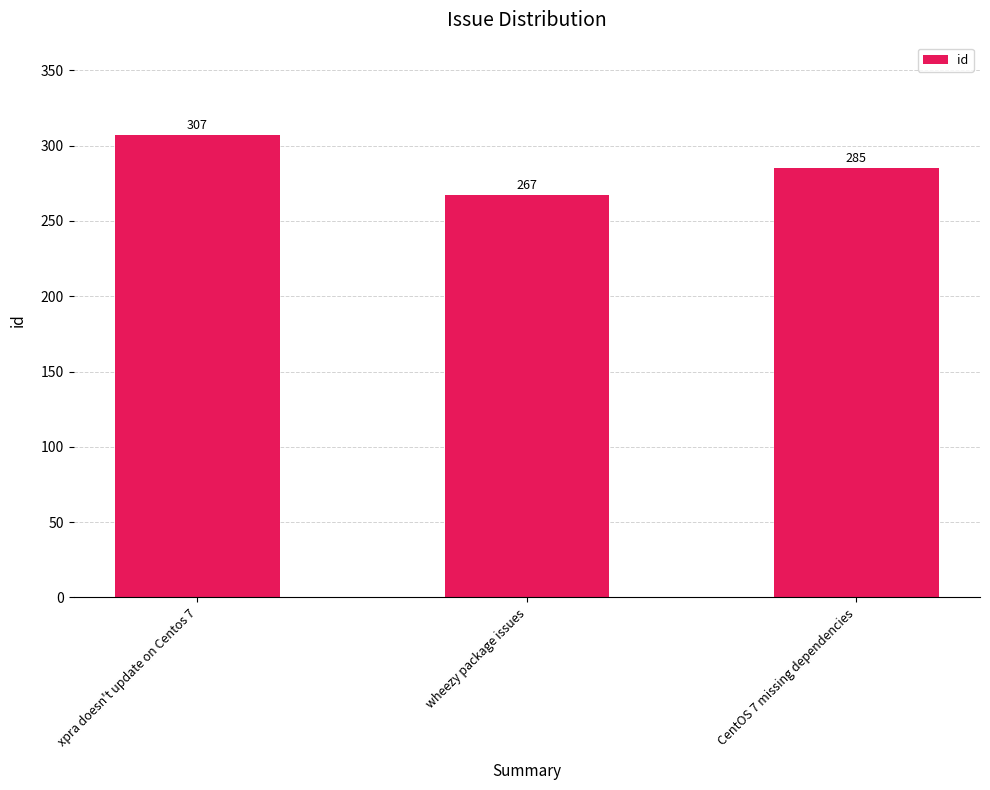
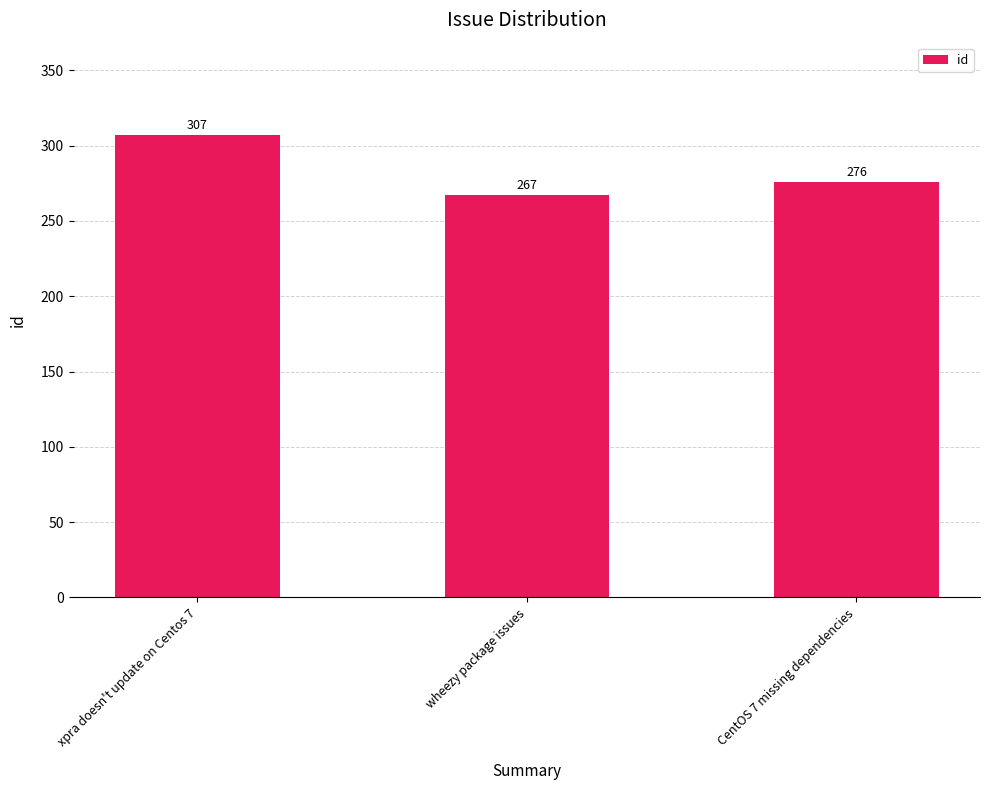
CentOS 7 missing dependencies: 285 -> 276
